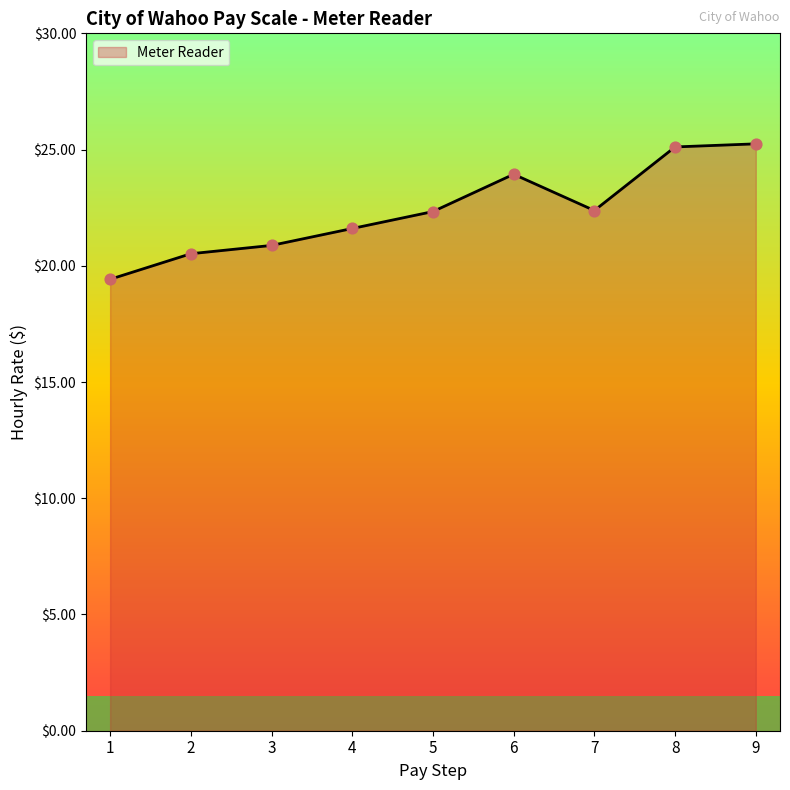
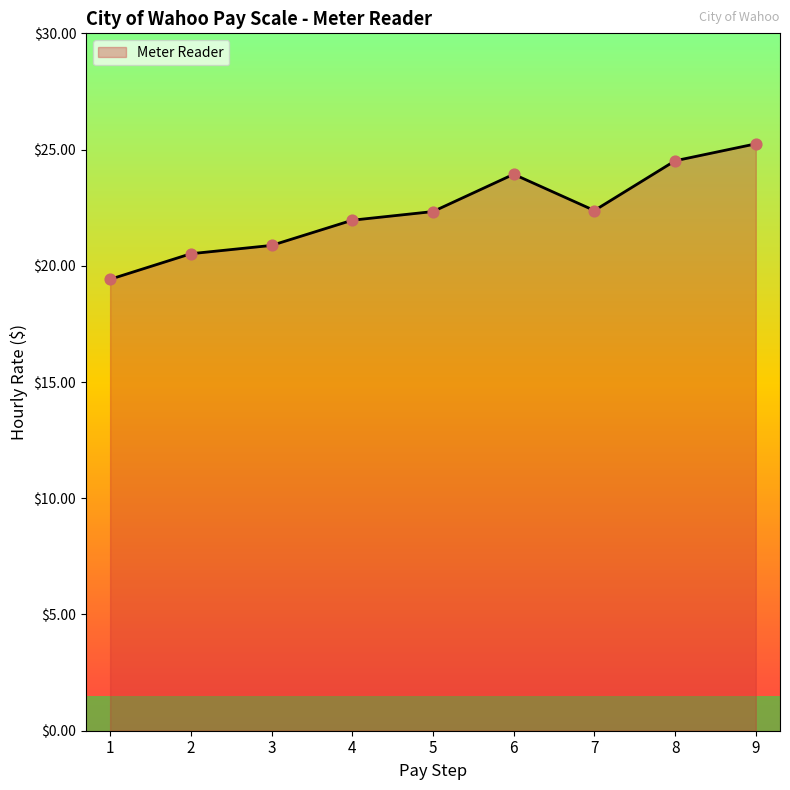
4: $21.6 -> $22.0
8: $25.1 -> $24.5
